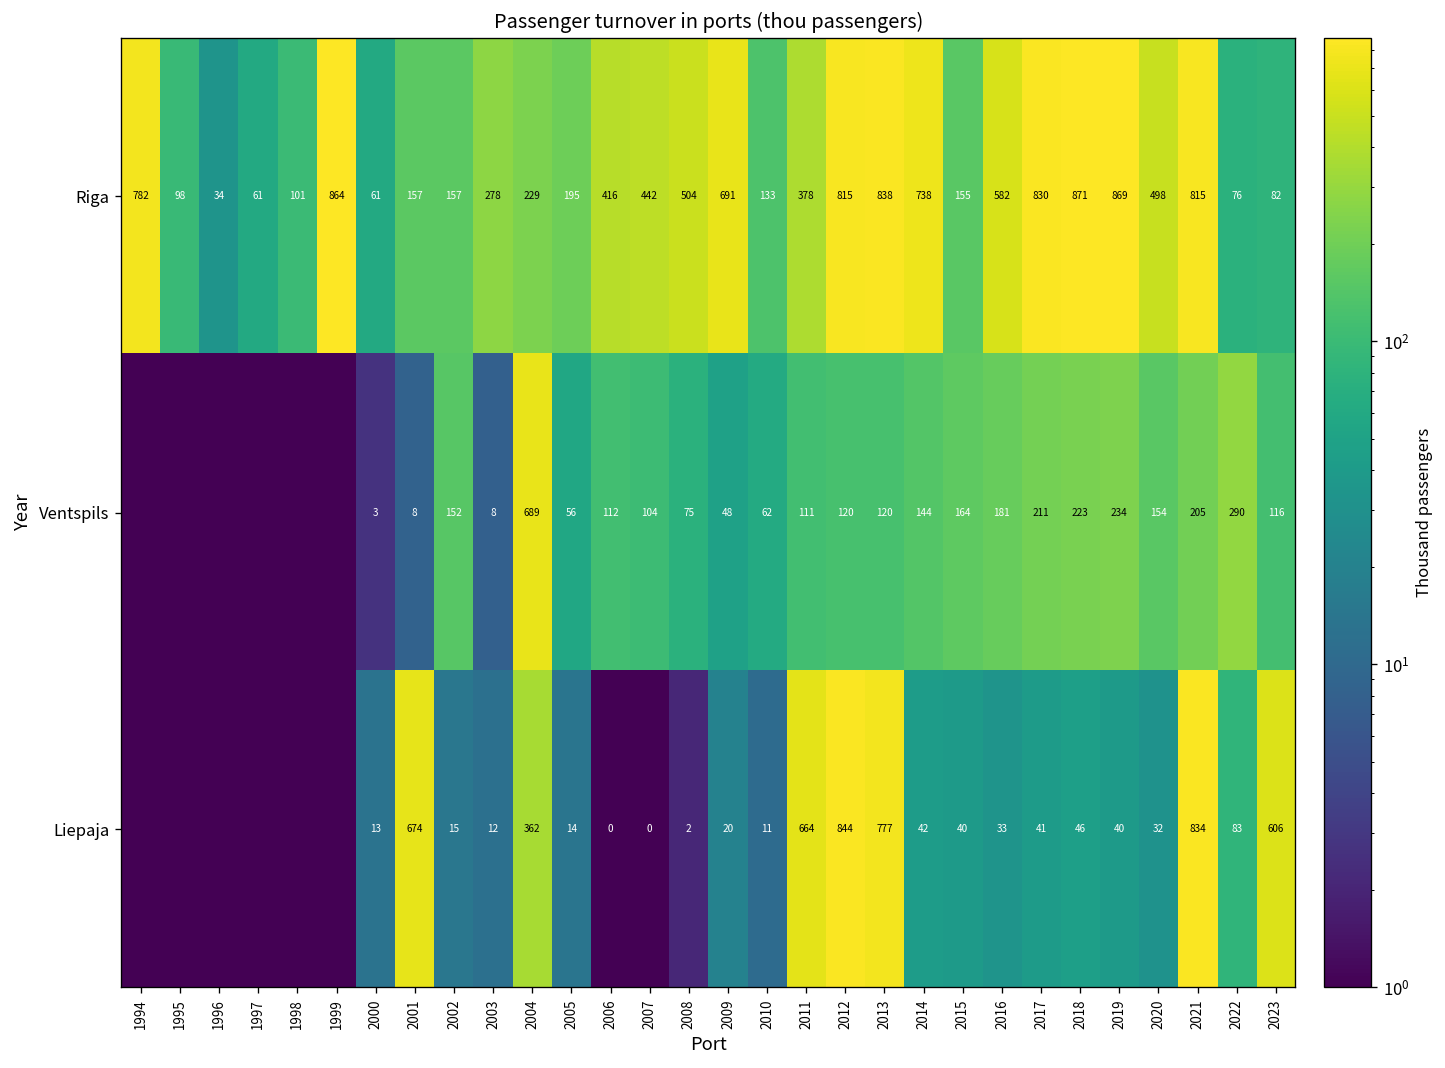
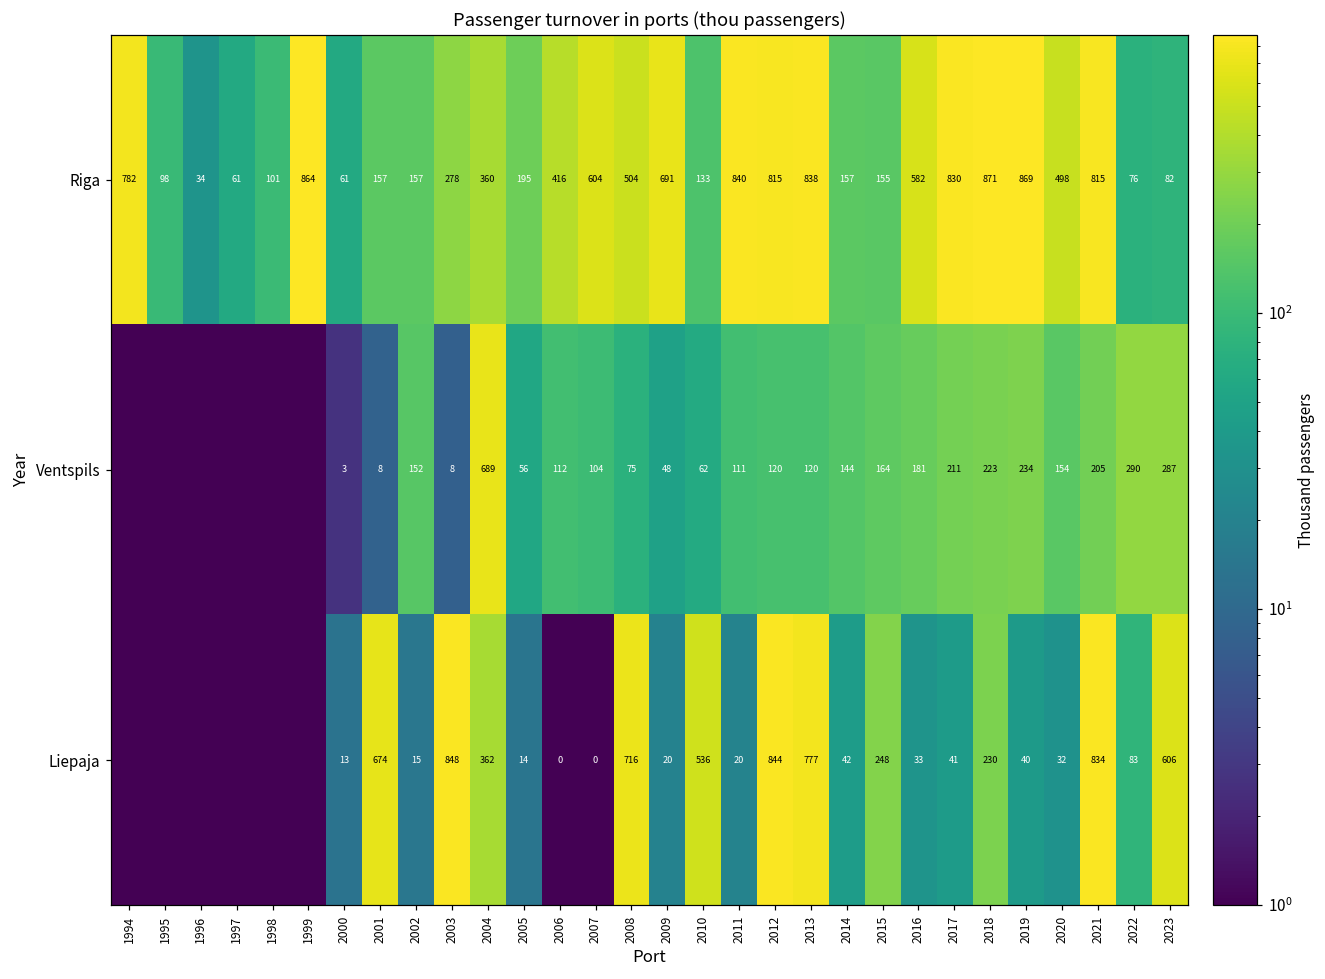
Riga, 2004: 229 -> 360
Riga, 2007: 442 -> 604
Riga, 2011: 378 -> 840
Riga, 2014: 738 -> 157
Ventspils, 2023: 116 -> 287
Liepaja, 2003: 12 -> 848
Liepaja, 2008: 2 -> 716
Liepaja, 2010: 11 -> 536
Liepaja, 2011: 664 -> 20
Liepaja, 2015: 40 -> 248
Liepaja, 2018: 46 -> 230
